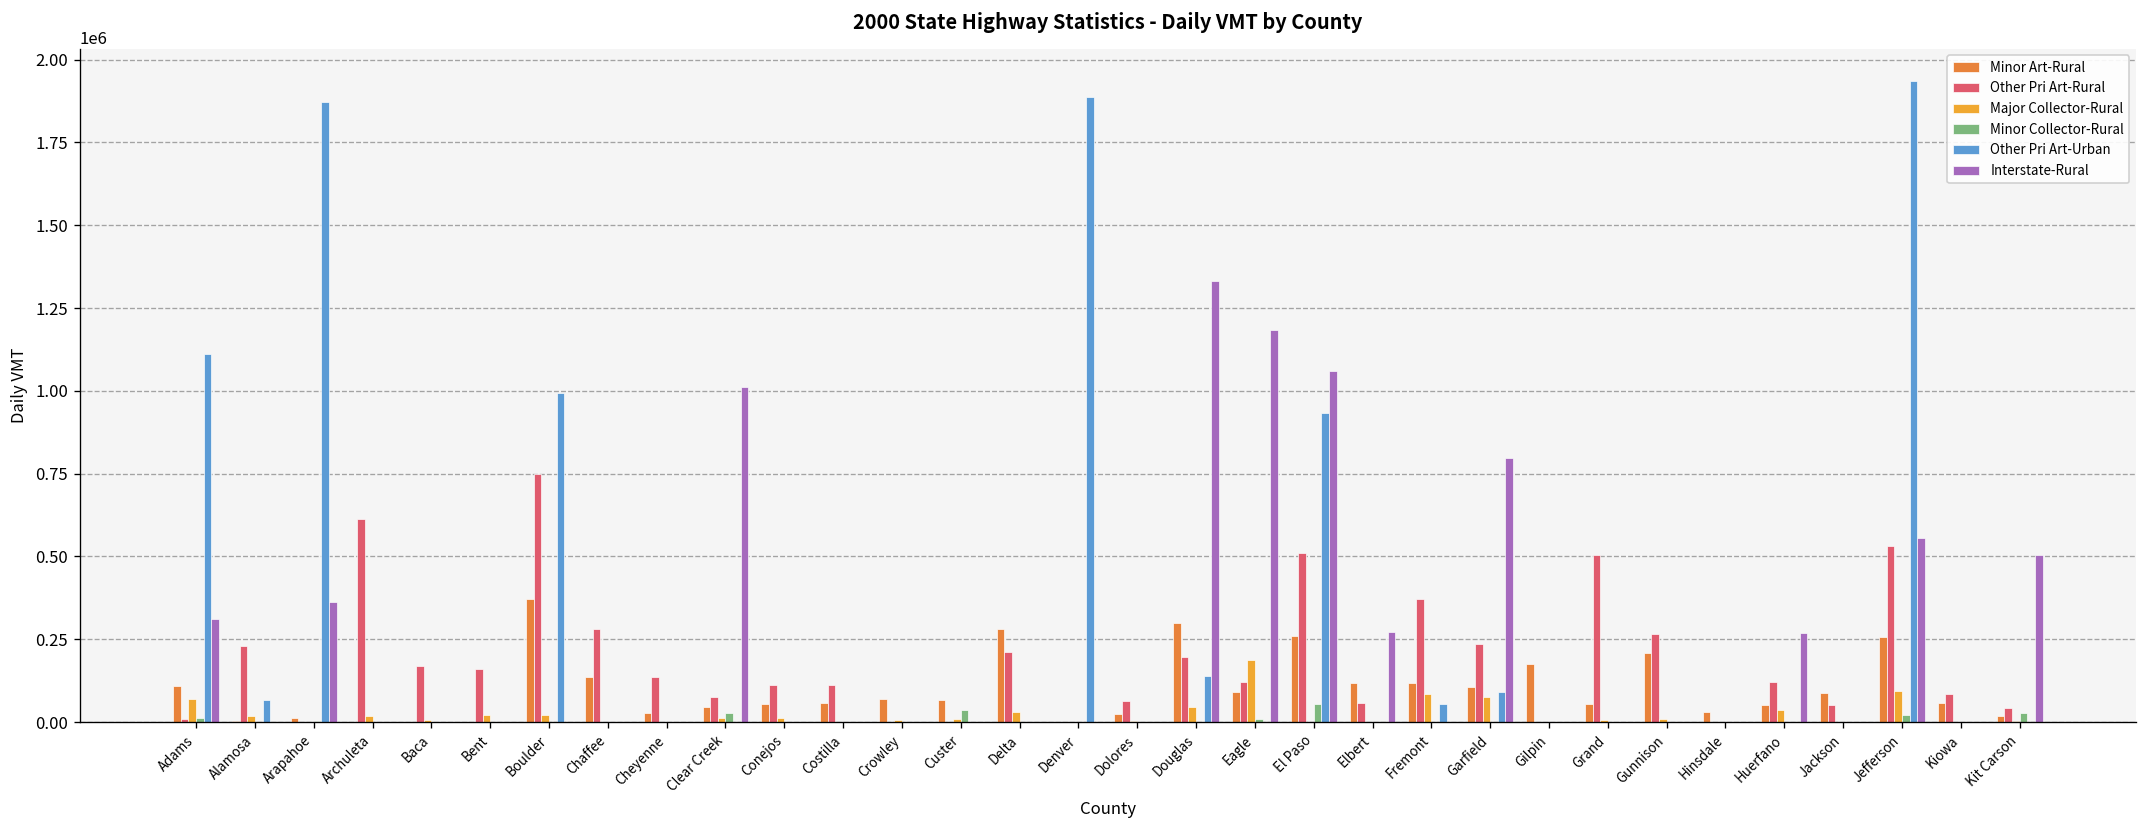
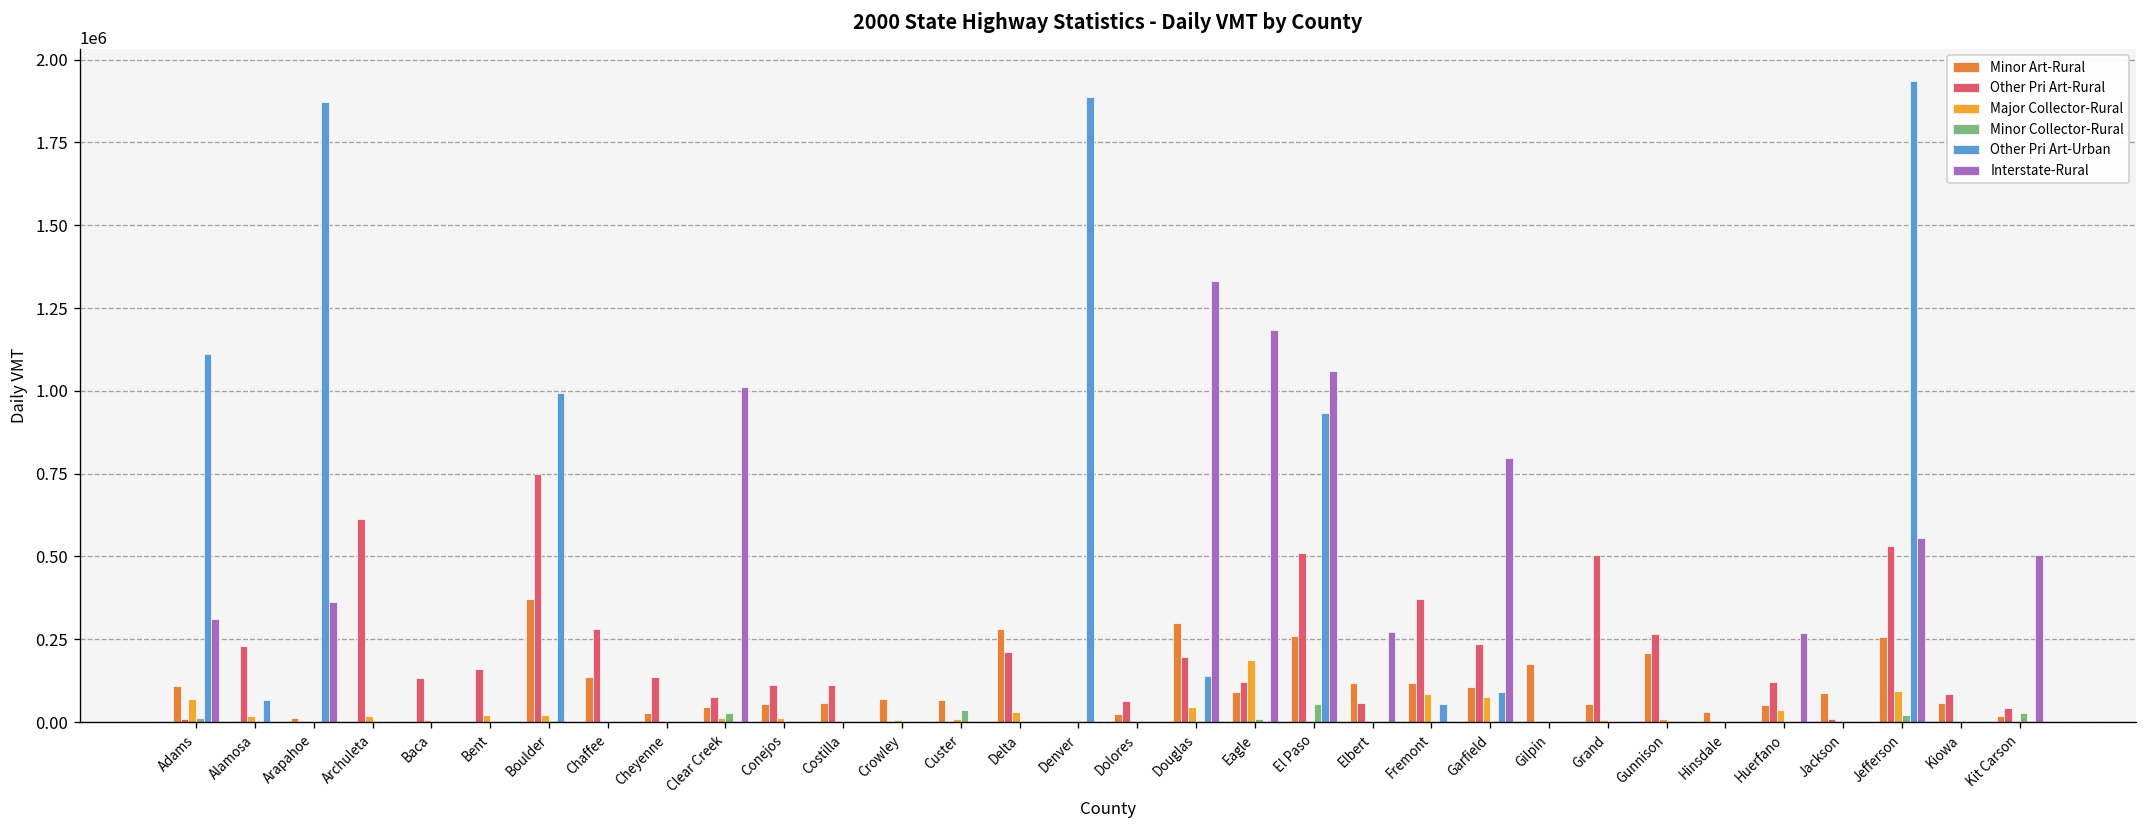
Other Pri Art-Rural, Baca: 170000 -> 130000
Other Pri Art-Rural, Jackson: 50000 -> 10000
